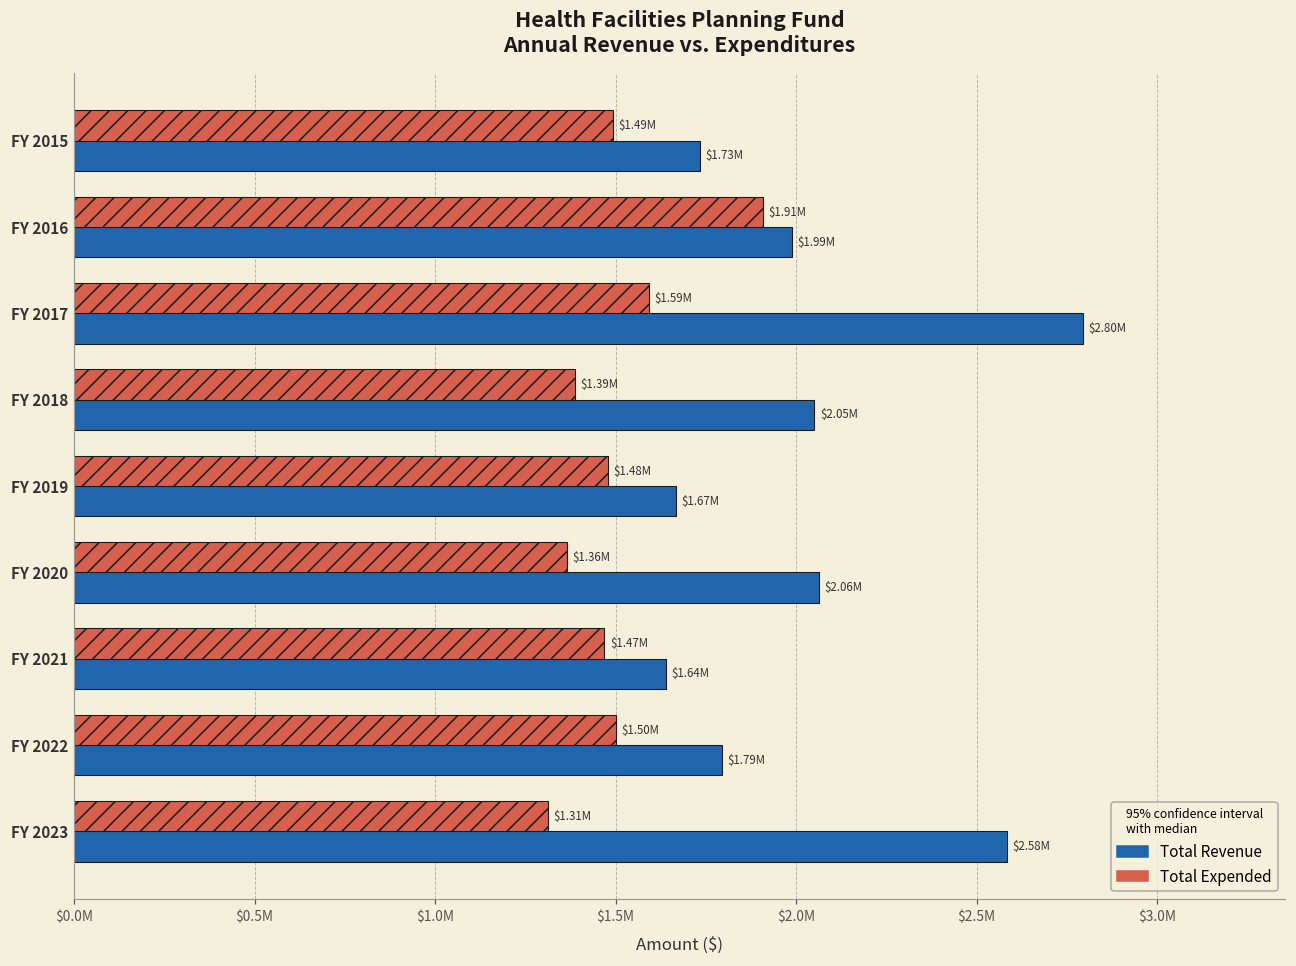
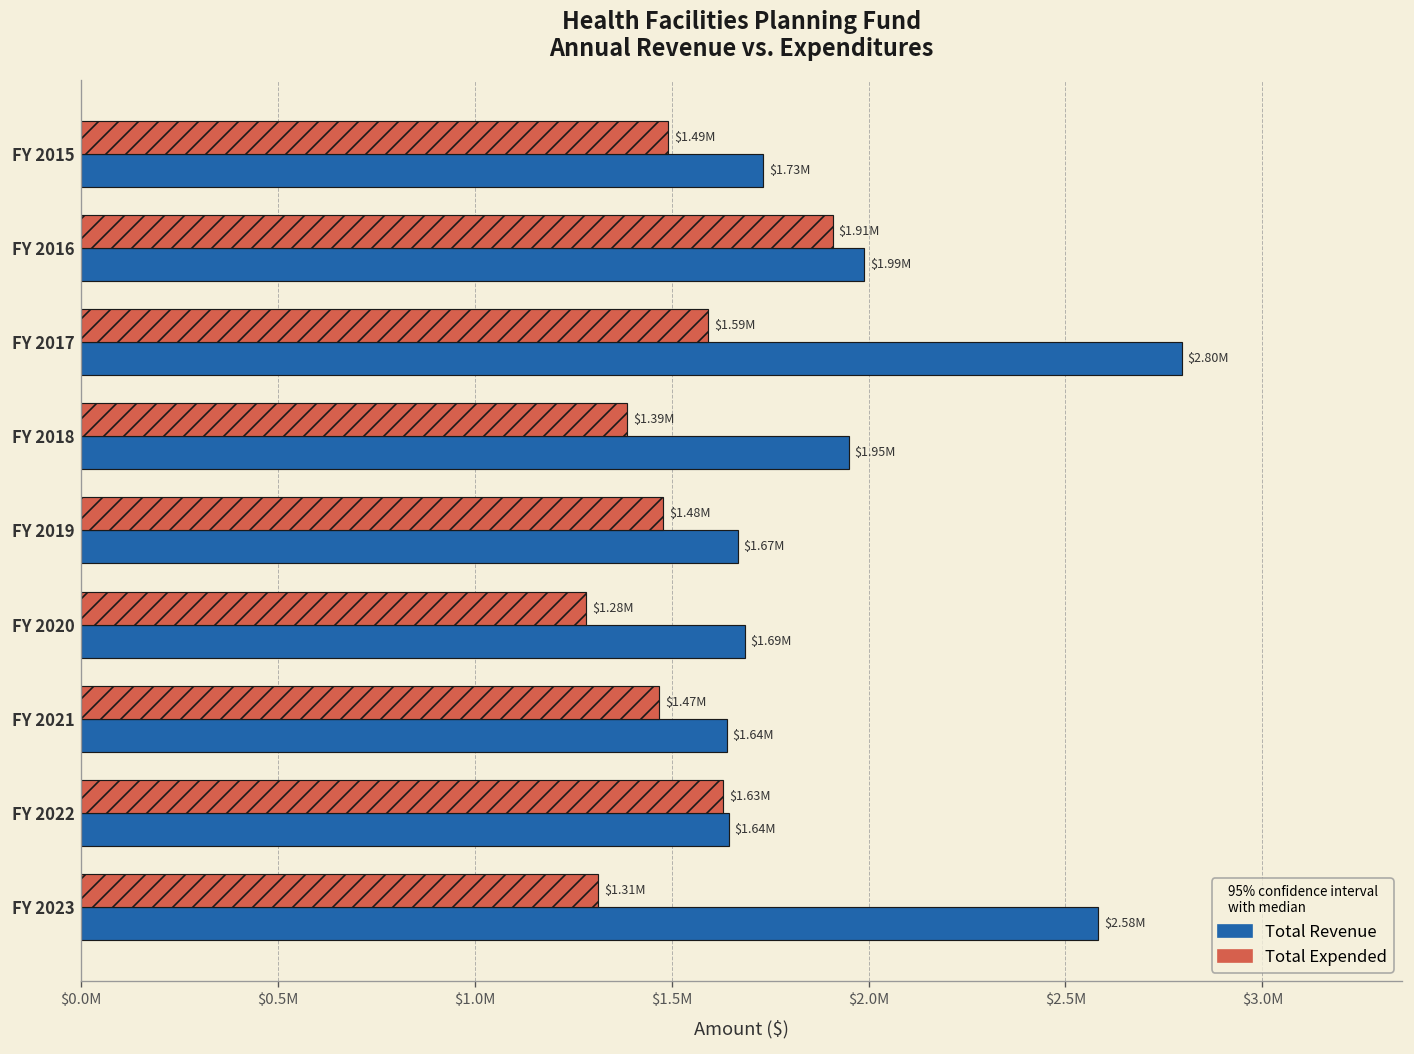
Total Revenue, FY 2018: $2.05M -> $1.95M
Total Expended, FY 2020: $1.36M -> $1.28M
Total Revenue, FY 2020: $2.06M -> $1.69M
Total Expended, FY 2022: $1.50M -> $1.63M
Total Revenue, FY 2022: $1.79M -> $1.64M
